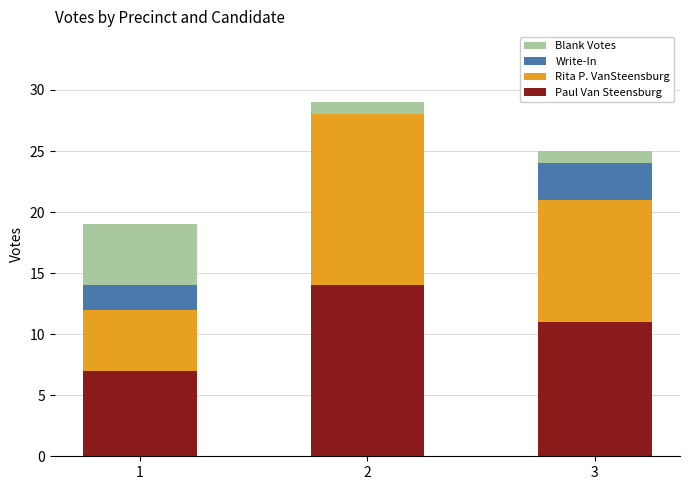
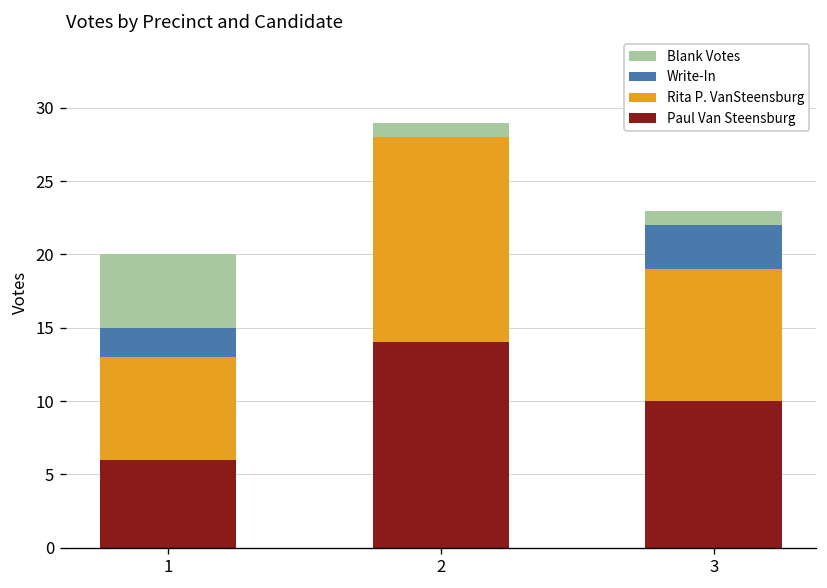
Paul Van Steensburg, 1: 7 -> 6
Rita P. VanSteensburg, 1: 5 -> 7
Paul Van Steensburg, 3: 11 -> 10
Rita P. VanSteensburg, 3: 10 -> 9
